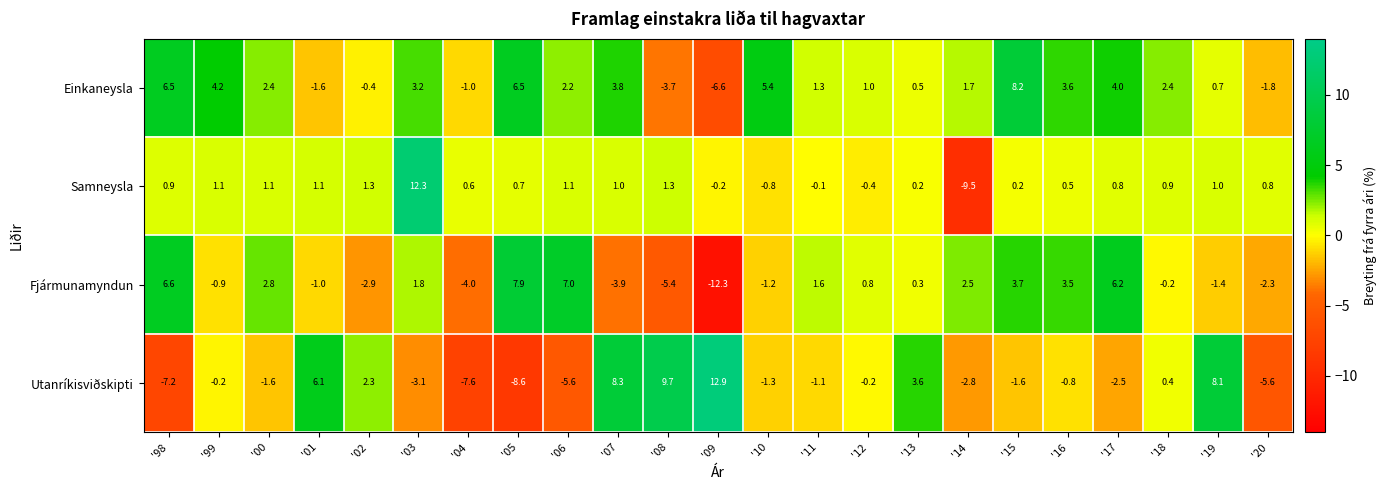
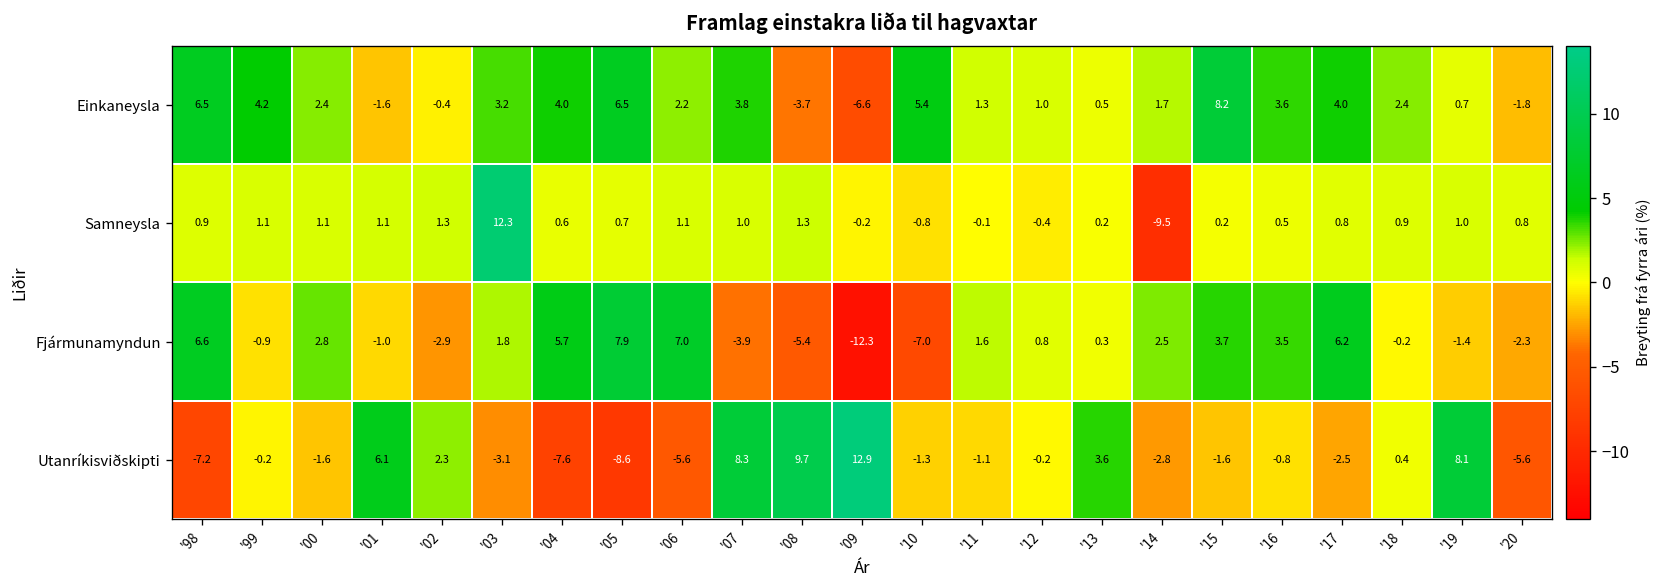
Einkaneysla, '04: -1.0 -> 4.0
Fjármunamyndun, '04: -4.0 -> 5.7
Fjármunamyndun, '10: -1.2 -> -7.0
